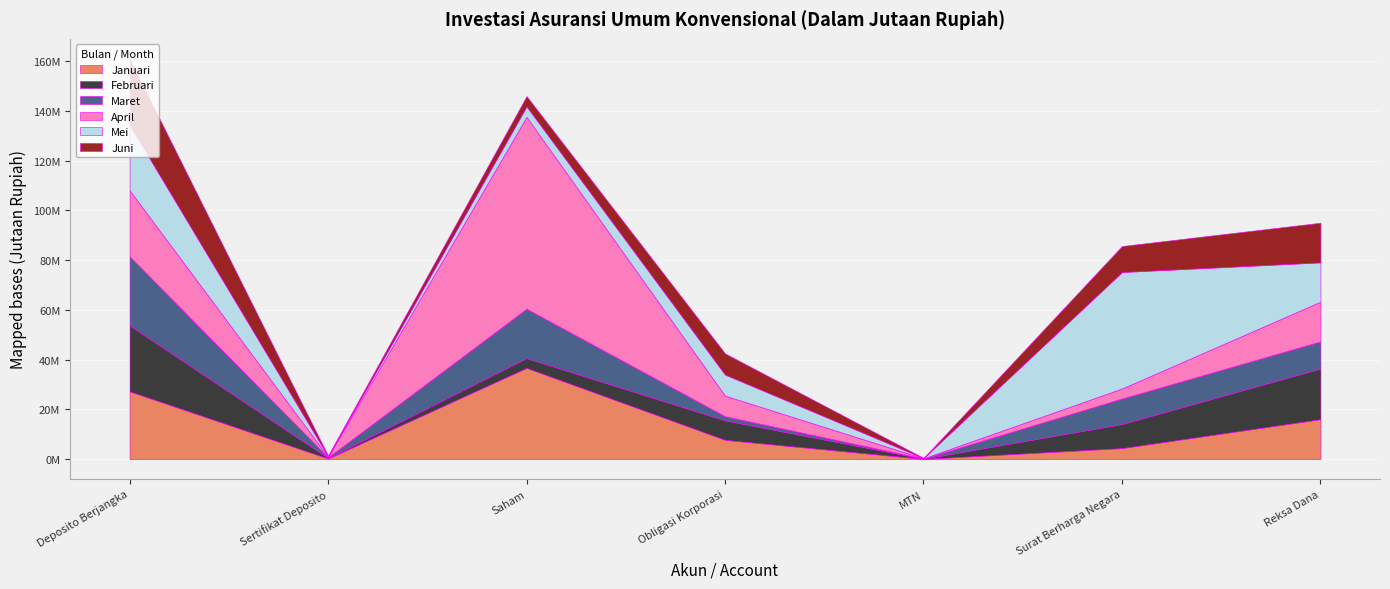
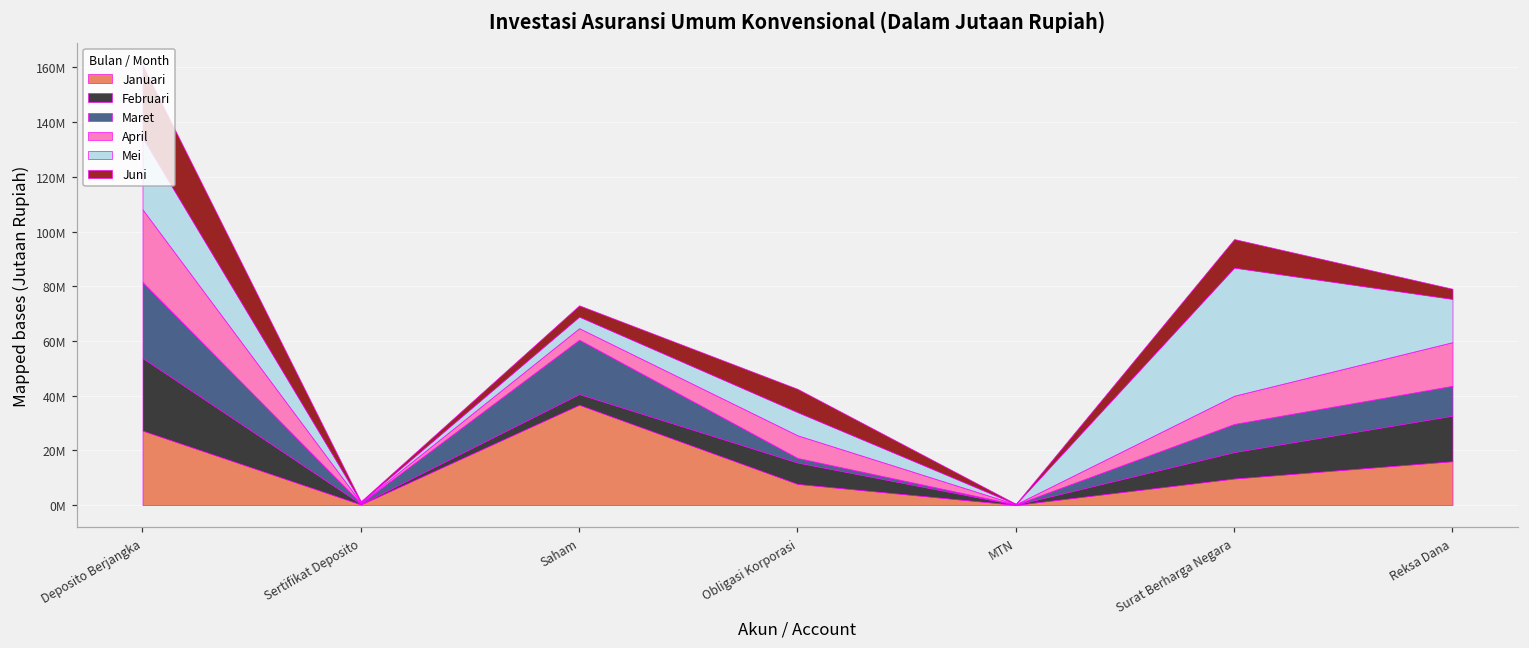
April, Saham: 77000000 -> 4000000
Januari, Surat Berharga Negara: 4000000 -> 10000000
April, Surat Berharga Negara: 4000000 -> 10000000
Februari, Reksa Dana: 20000000 -> 17000000
Juni, Reksa Dana: 16000000 -> 4000000
